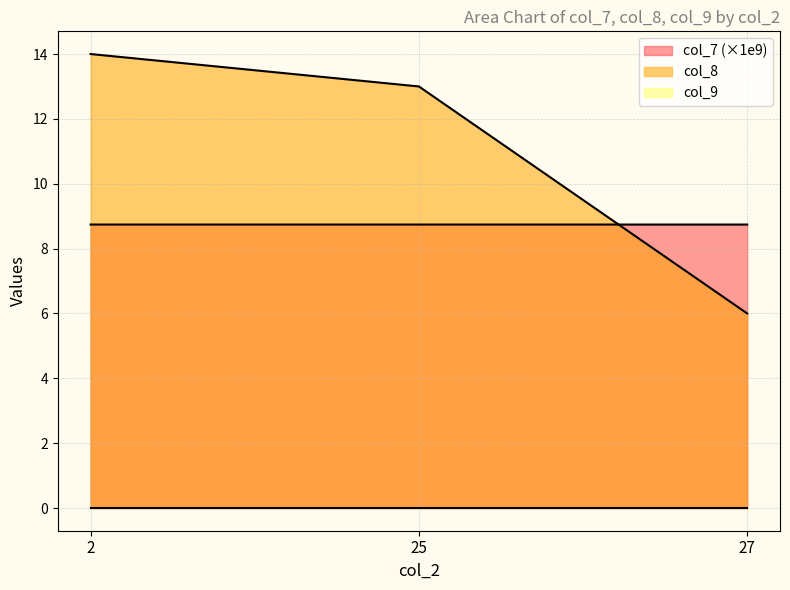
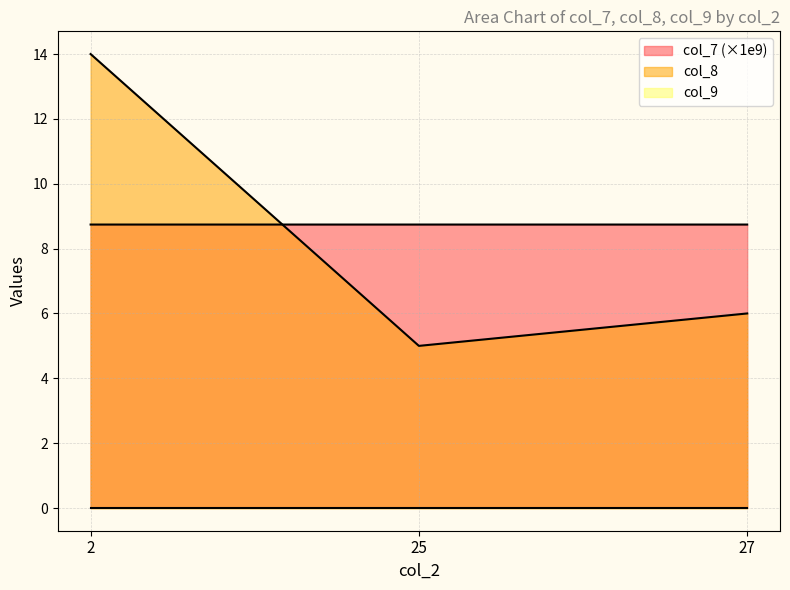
col_8, 25: 13 -> 5
